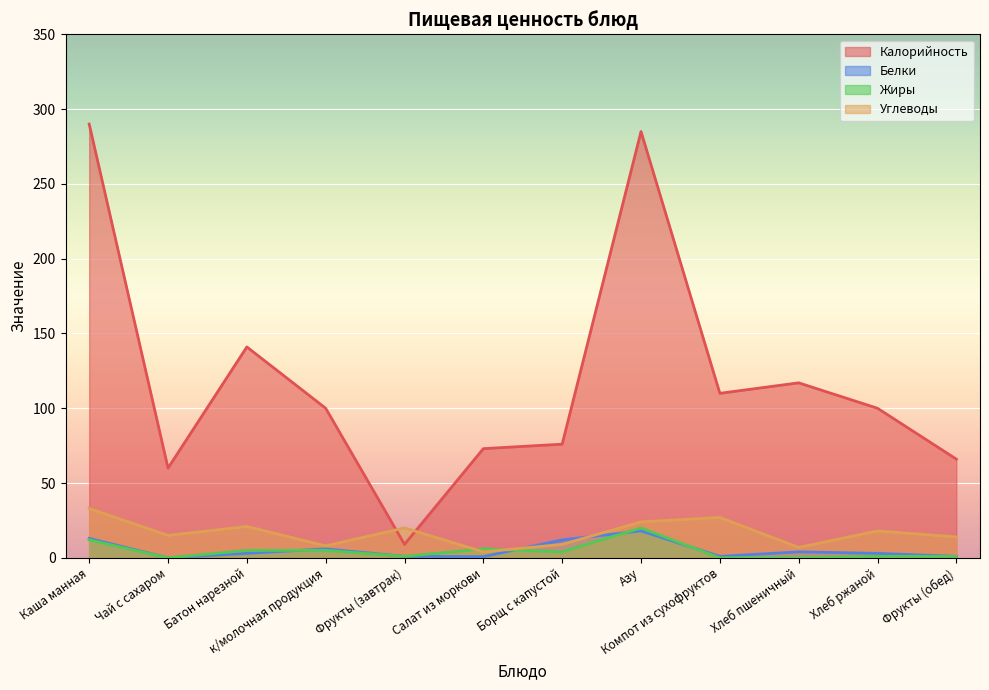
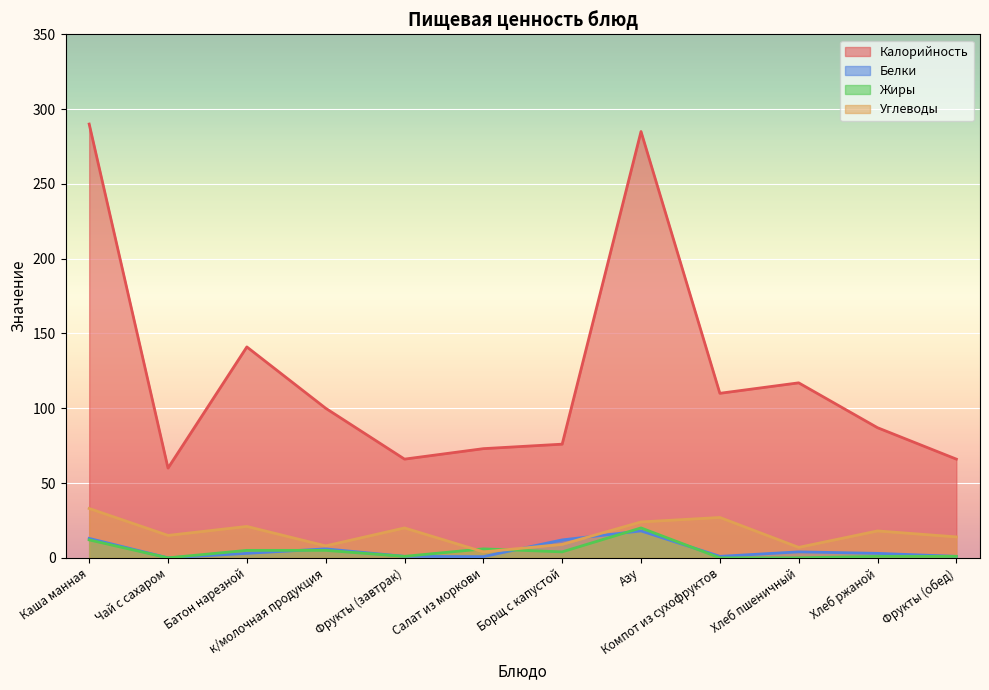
Калорийность, Фрукты (завтрак): 9 -> 66
Калорийность, Хлеб ржаной: 100 -> 87
